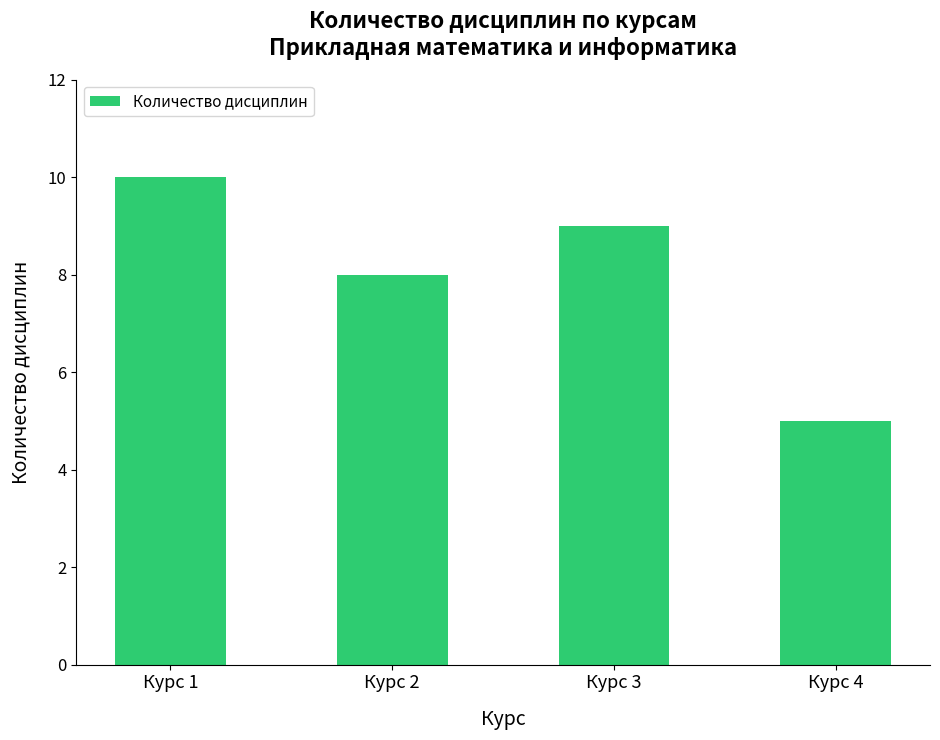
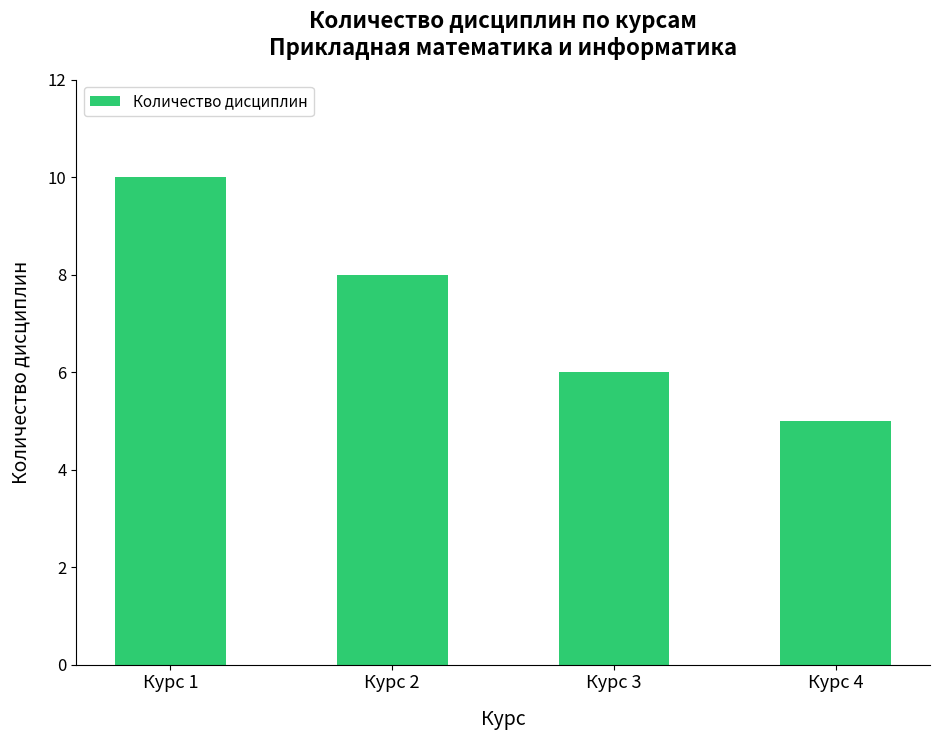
Курс 3: 9 -> 6
